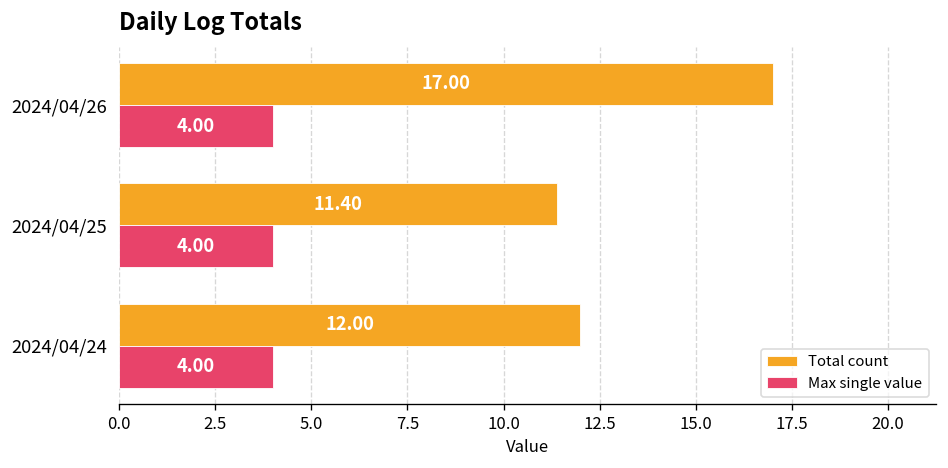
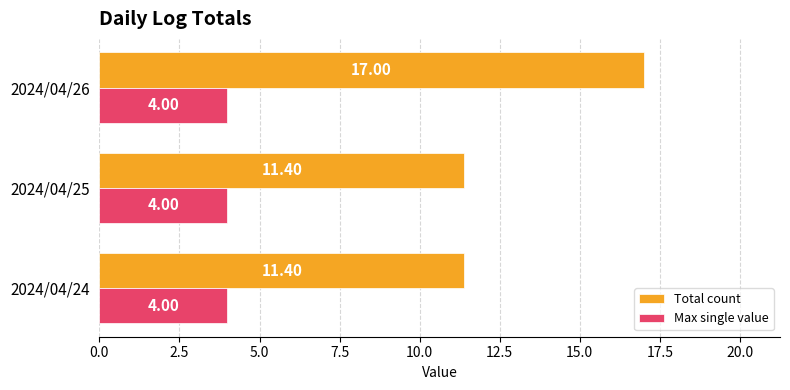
Total count, 2024/04/24: 12.00 -> 11.40
